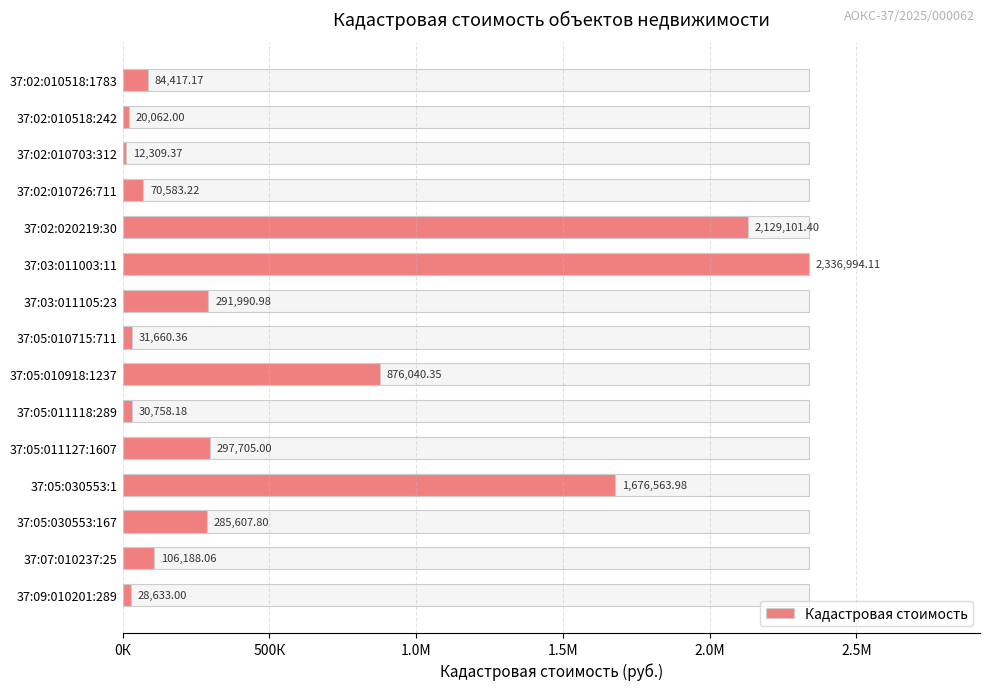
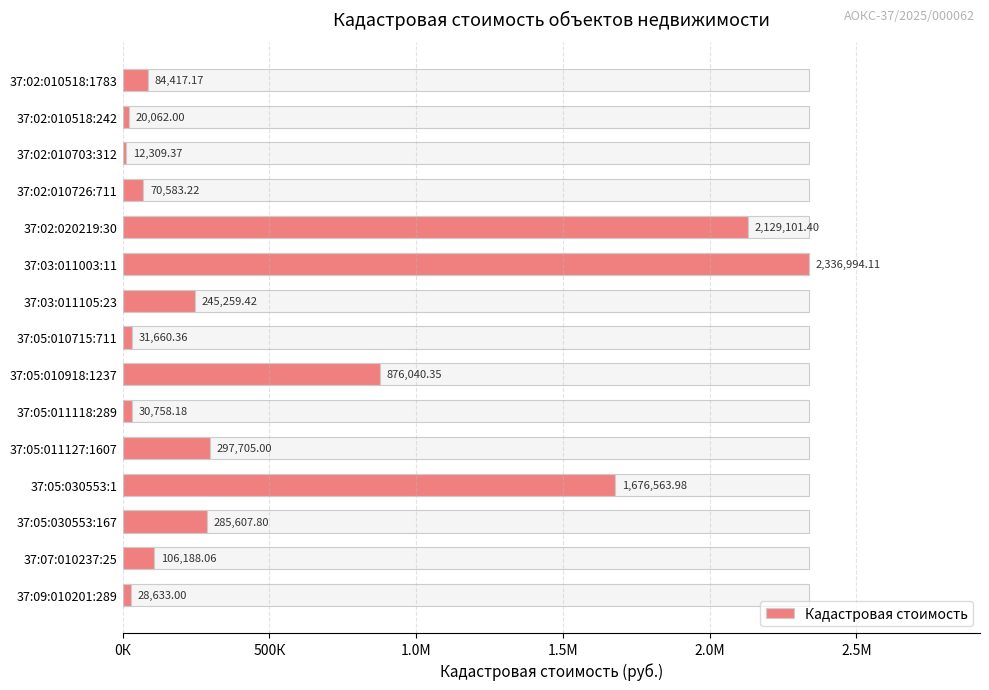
Кадастровая стоимость, 37:03:011105:23: 291,990.98 -> 245,259.42
